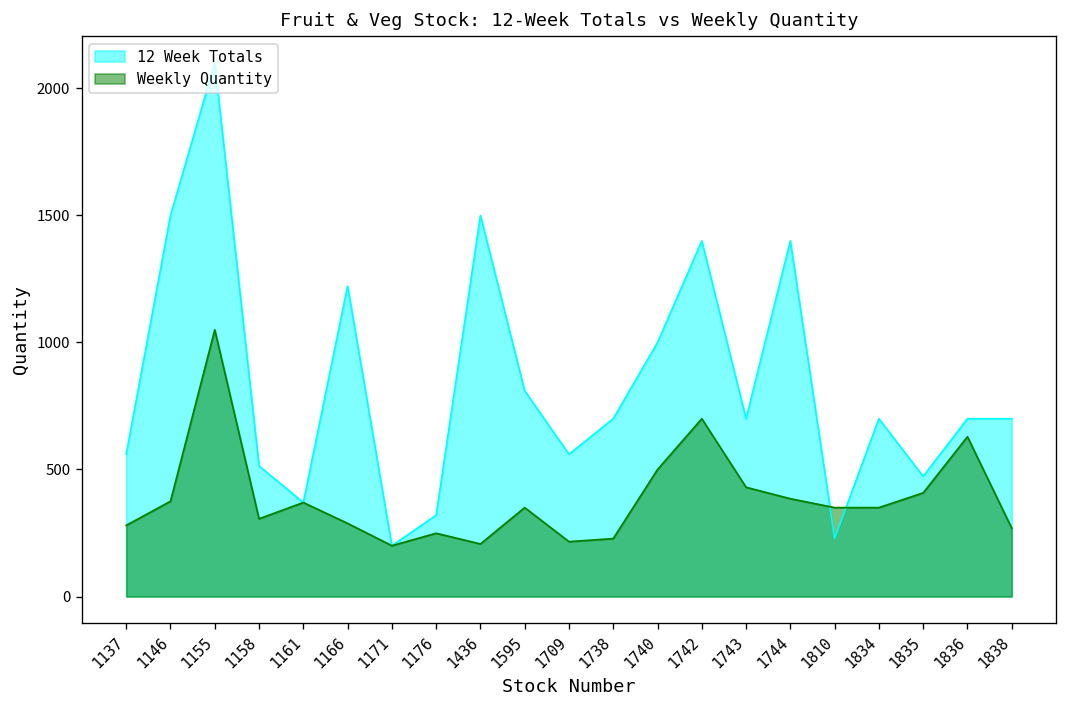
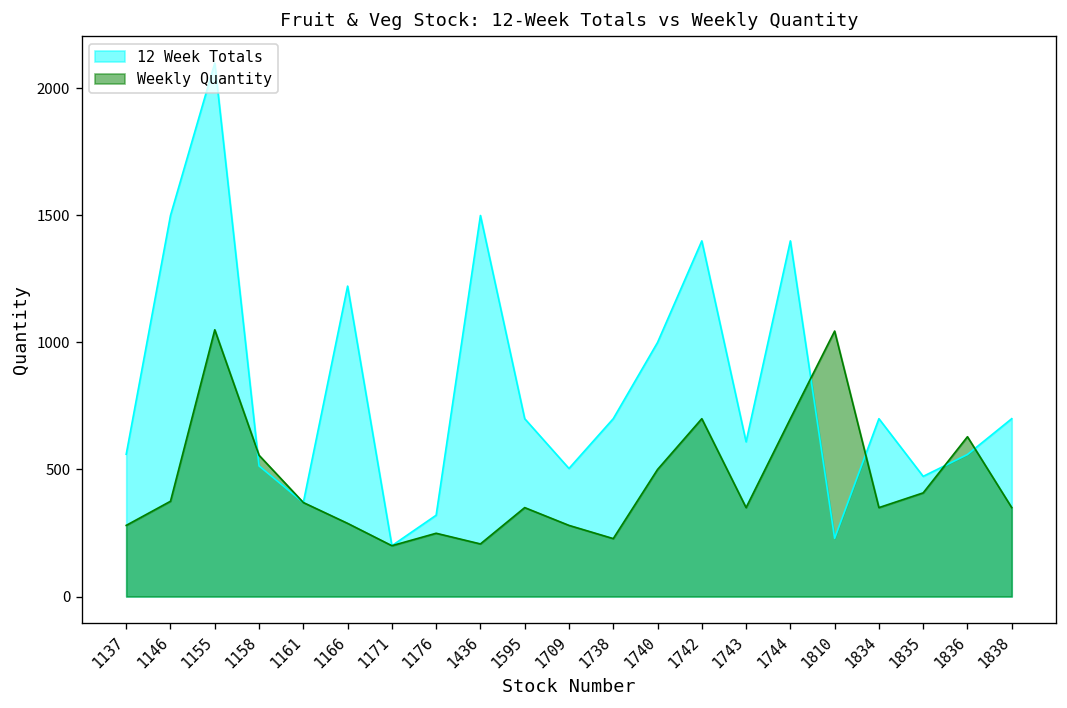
Weekly Quantity, 1158: 310 -> 560
12 Week Totals, 1595: 810 -> 700
12 Week Totals, 1709: 560 -> 500
Weekly Quantity, 1709: 220 -> 280
12 Week Totals, 1743: 700 -> 610
Weekly Quantity, 1743: 430 -> 350
Weekly Quantity, 1744: 390 -> 700
Weekly Quantity, 1810: 350 -> 1050
12 Week Totals, 1836: 700 -> 560
Weekly Quantity, 1838: 270 -> 350
